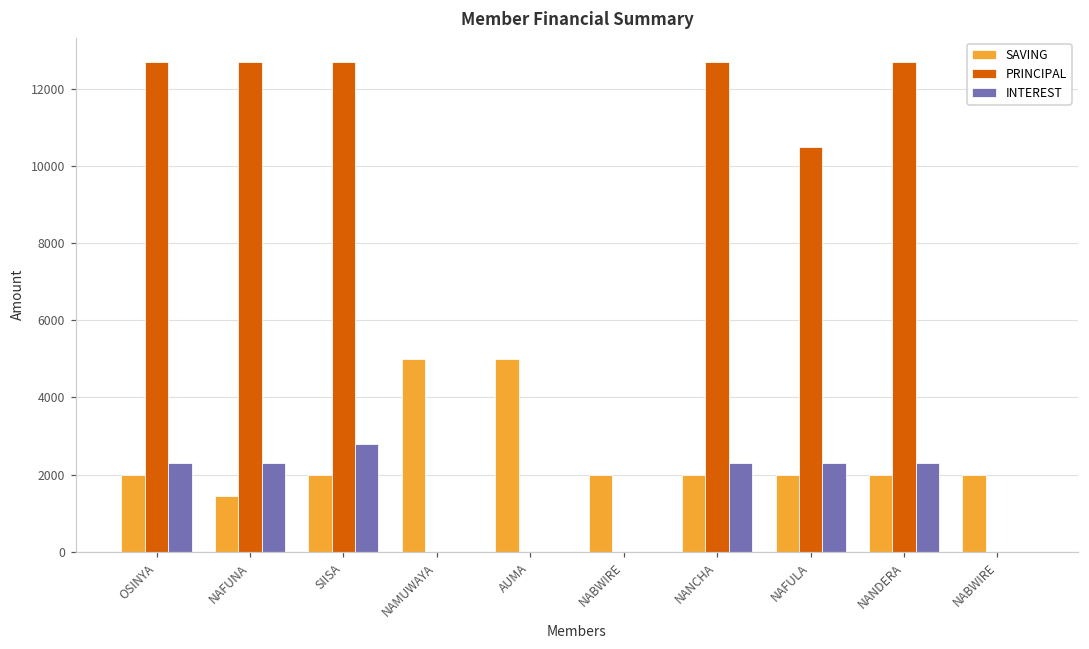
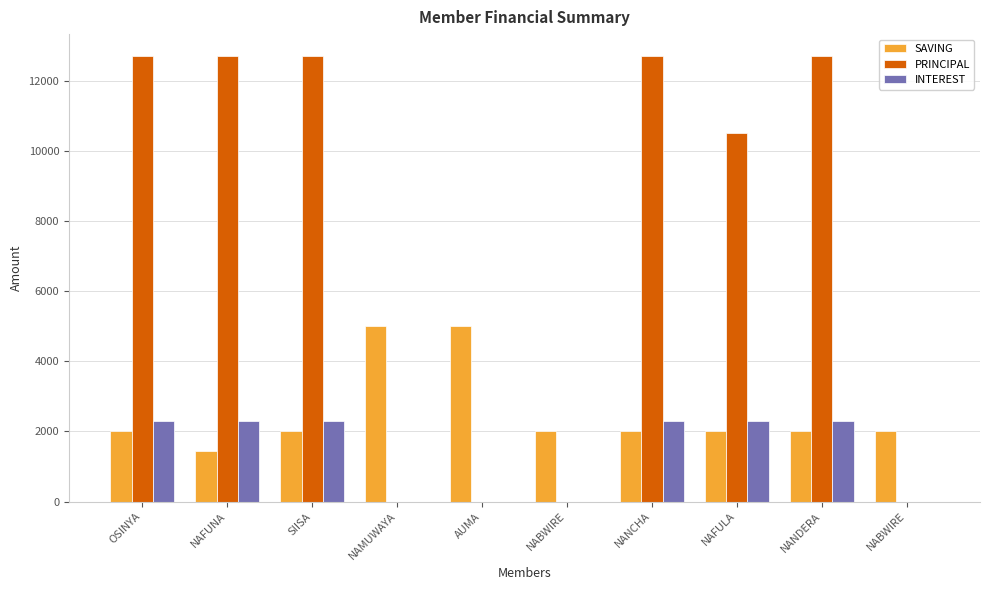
INTEREST, SIISA: 2800 -> 2300
